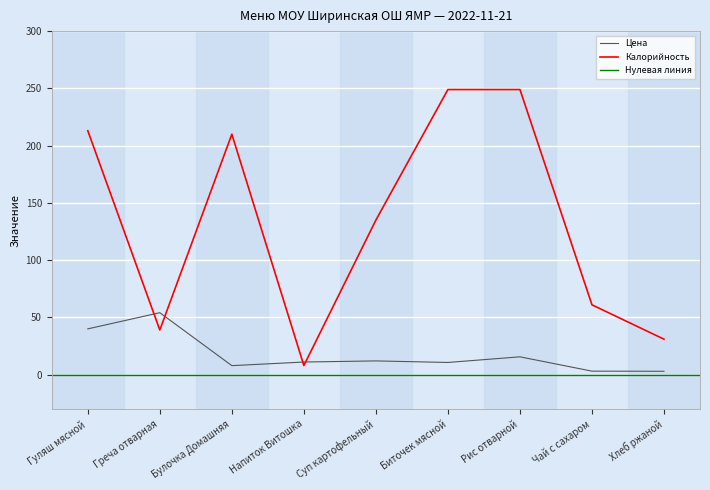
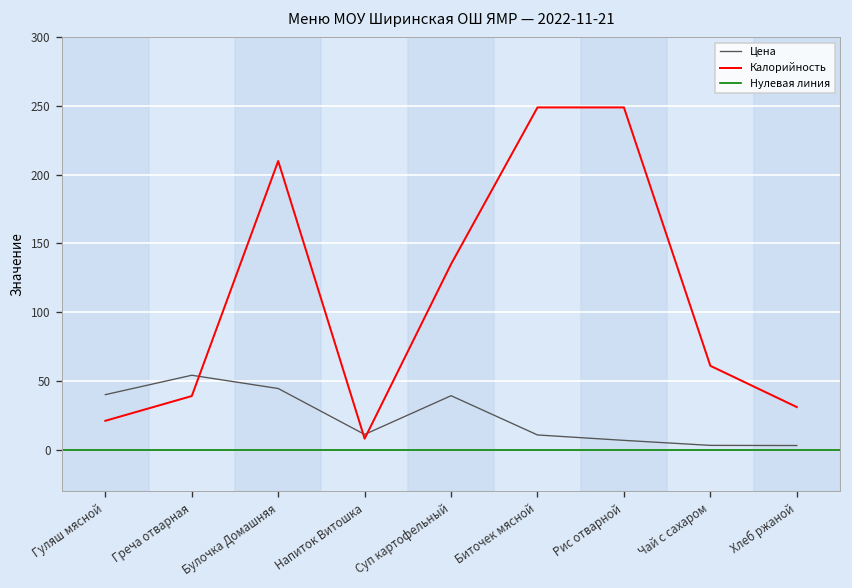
Калорийность, Гуляш мясной: 213 -> 21
Цена, Булочка Домашняя: 8 -> 44
Цена, Суп картофельный: 12 -> 39
Цена, Рис отварной: 16 -> 7
